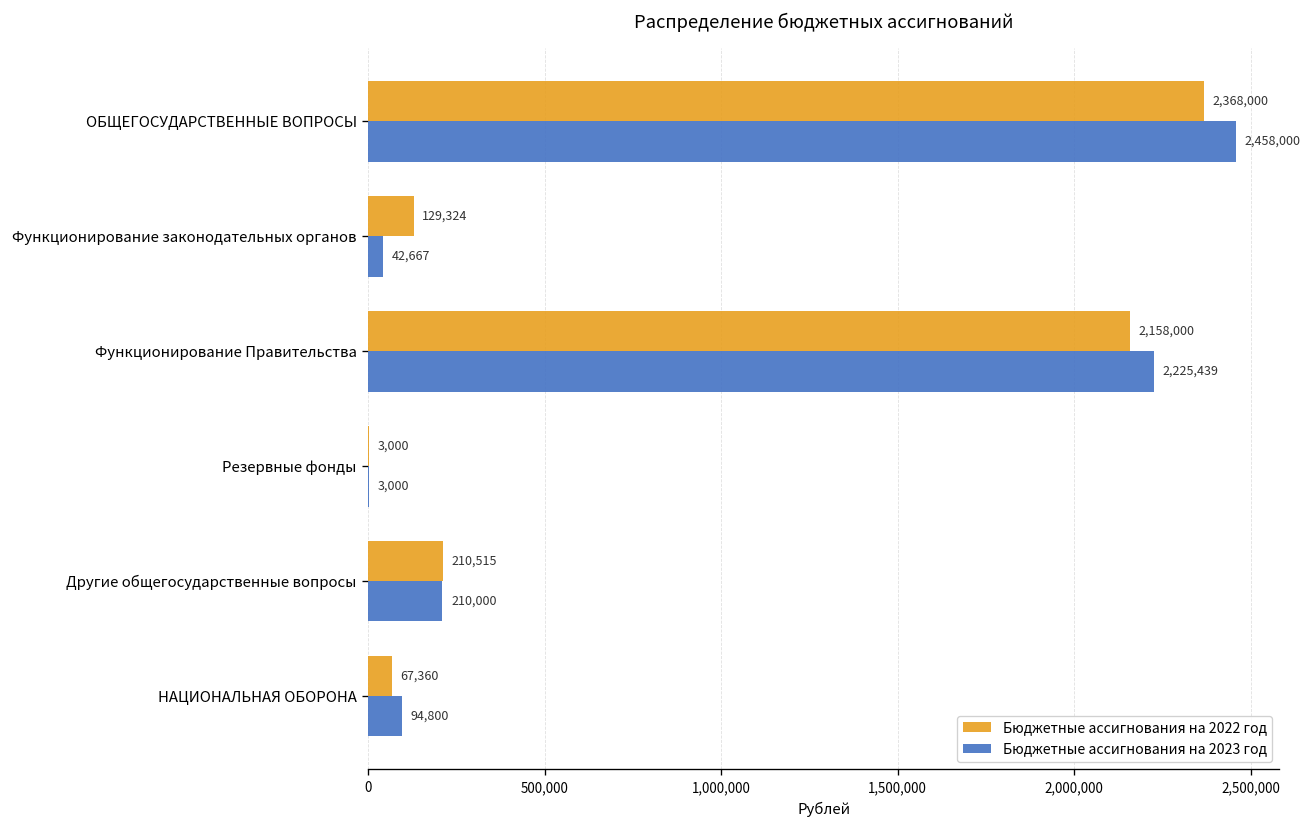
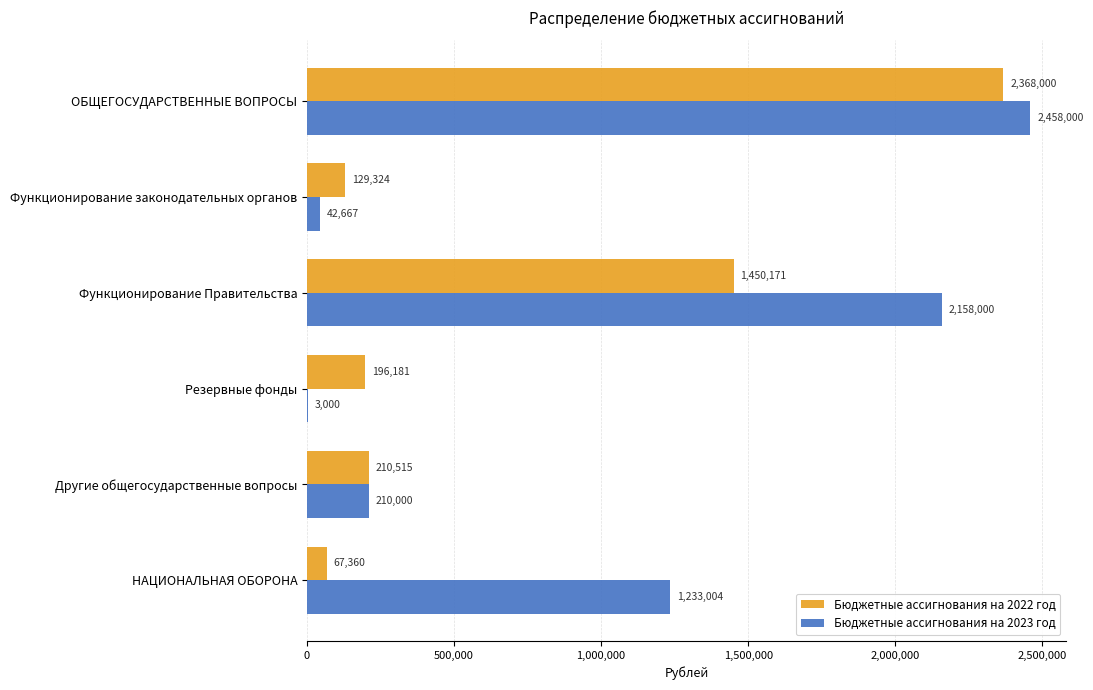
Бюджетные ассигнования на 2022 год, Функционирование Правительства: 2,158,000 -> 1,450,171
Бюджетные ассигнования на 2023 год, Функционирование Правительства: 2,225,439 -> 2,158,000
Бюджетные ассигнования на 2022 год, Резервные фонды: 3,000 -> 196,181
Бюджетные ассигнования на 2023 год, НАЦИОНАЛЬНАЯ ОБОРОНА: 94,800 -> 1,233,004
